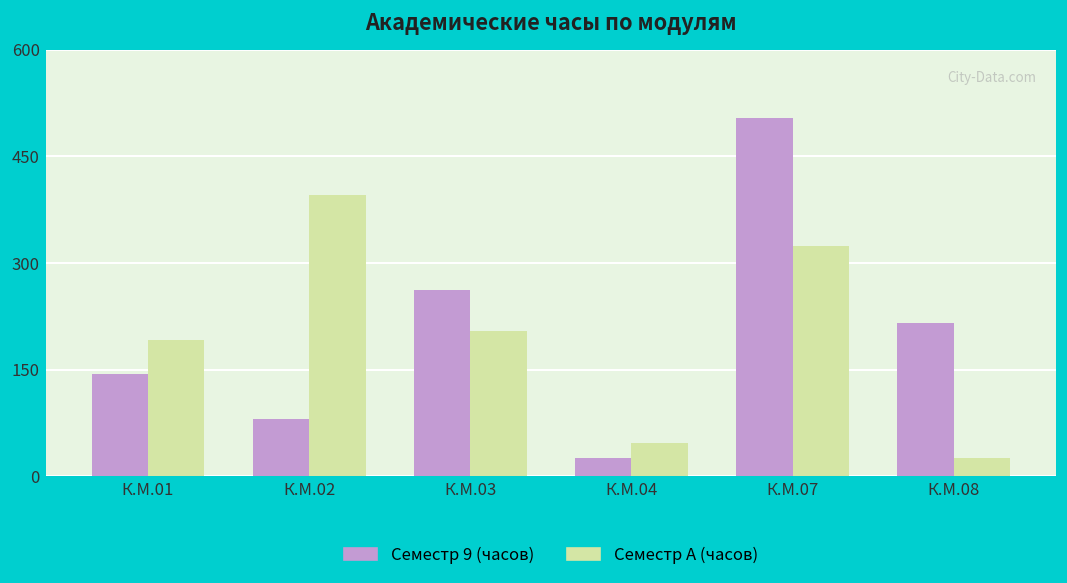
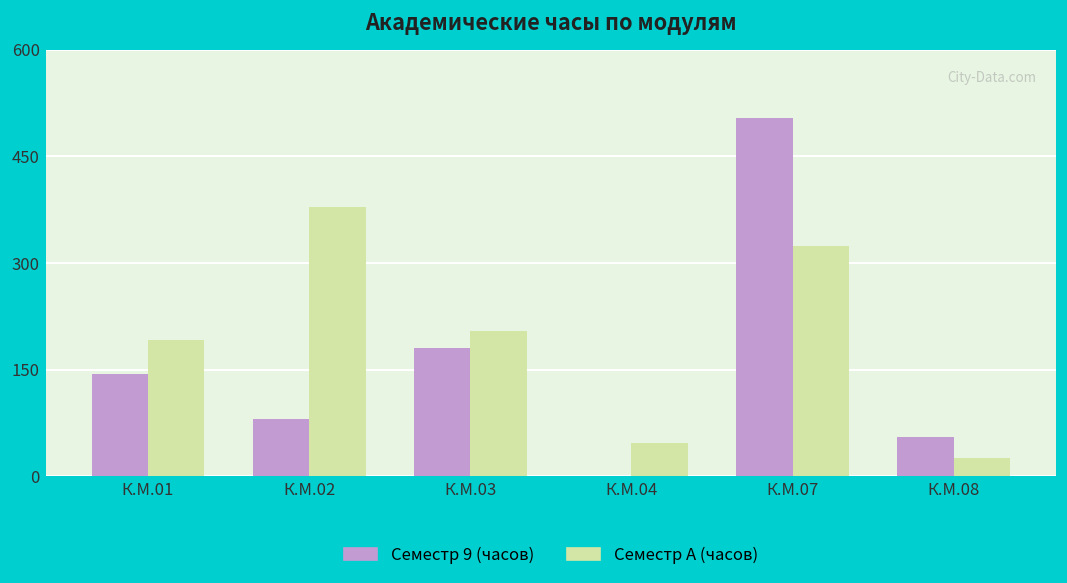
Семестр A (часов), К.М.02: 400 -> 380
Семестр 9 (часов), К.М.03: 260 -> 180
Семестр 9 (часов), К.М.04: 30 -> 0
Семестр 9 (часов), К.М.08: 220 -> 60
